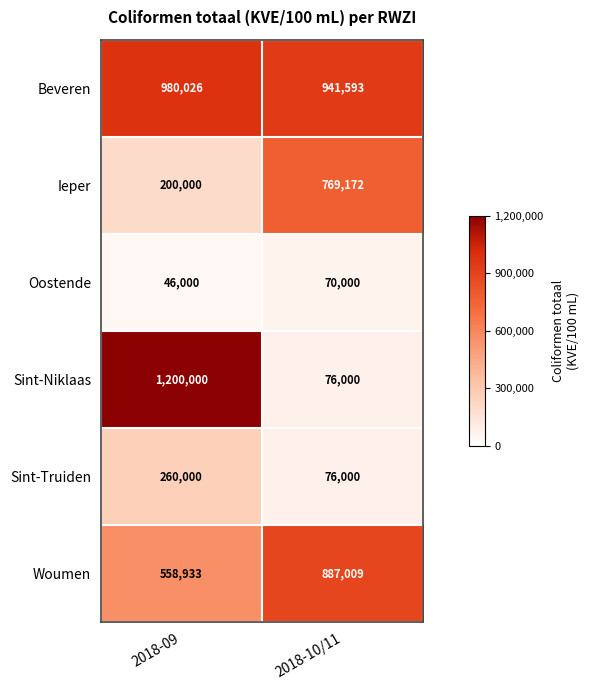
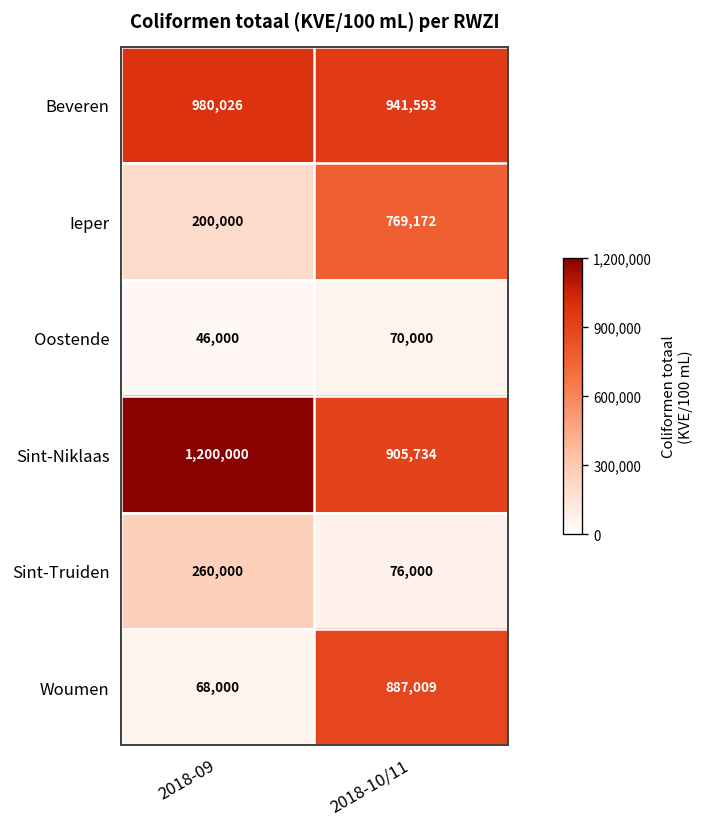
Sint-Niklaas, 2018-10/11: 76,000 -> 905,734
Woumen, 2018-09: 558,933 -> 68,000
